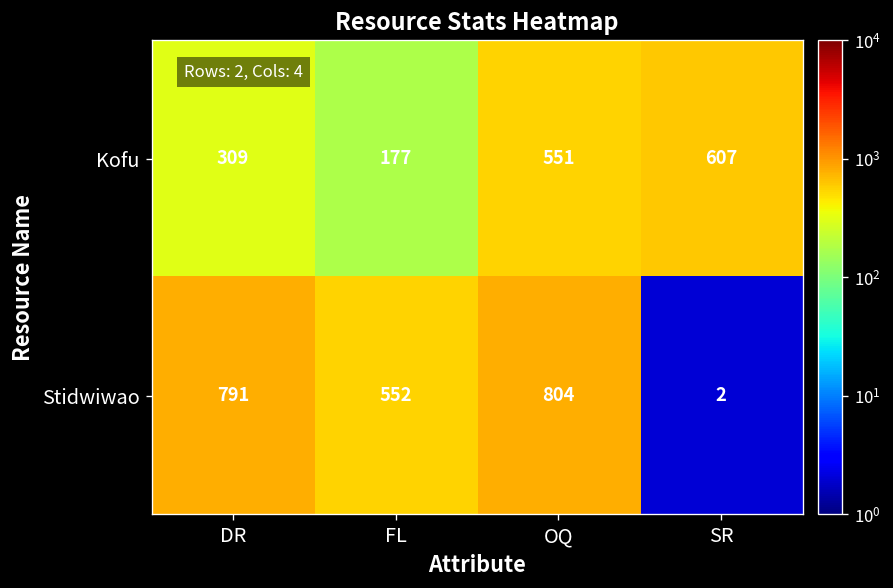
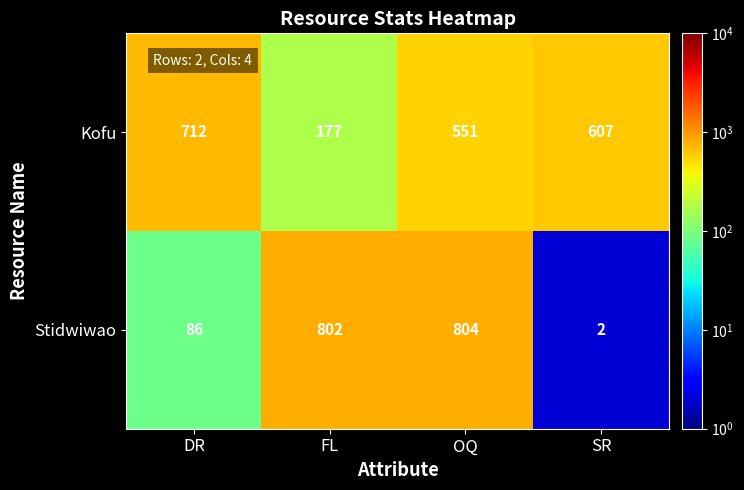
Kofu, DR: 309 -> 712
Stidwiwao, DR: 791 -> 86
Stidwiwao, FL: 552 -> 802
